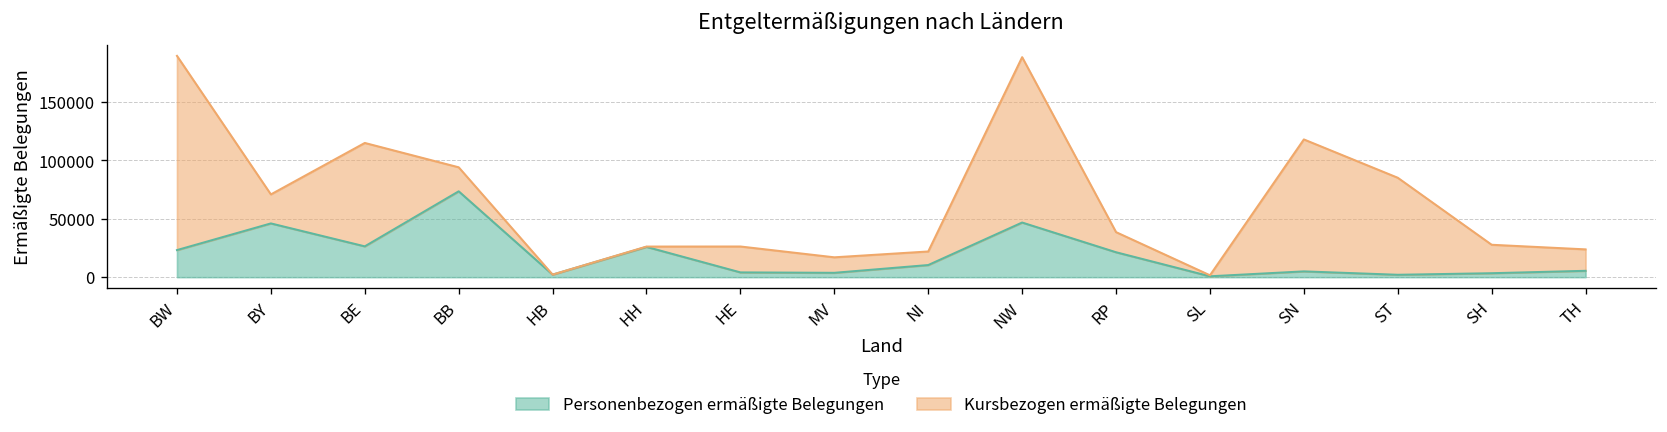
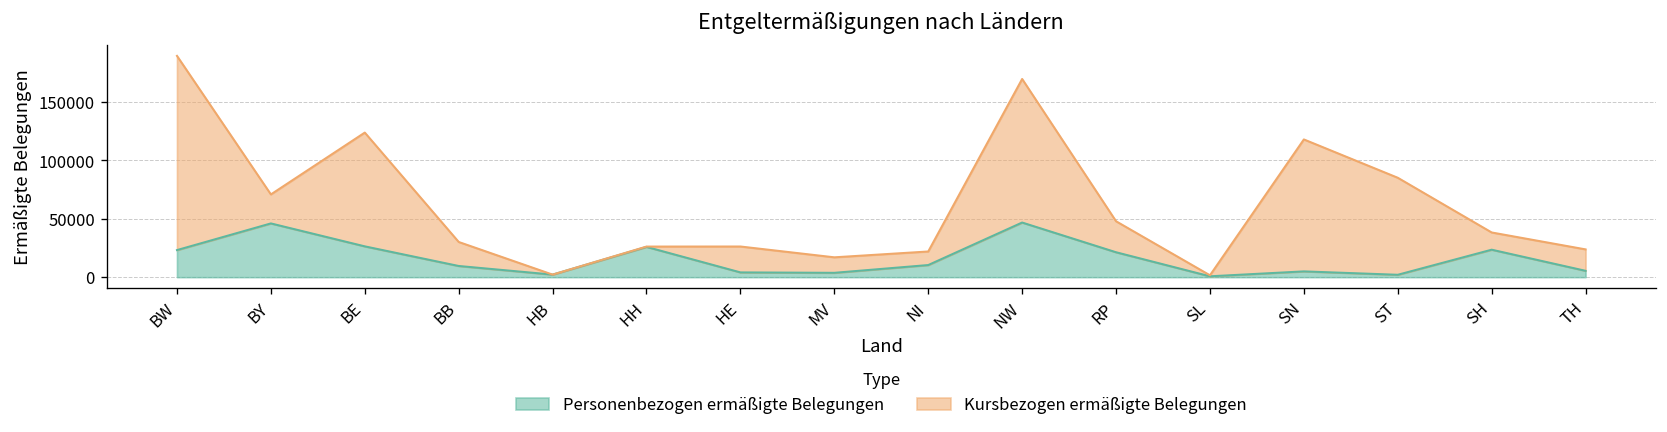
Kursbezogen ermäßigte Belegungen, BE: 90000 -> 100000
Personenbezogen ermäßigte Belegungen, BB: 70000 -> 10000
Kursbezogen ermäßigte Belegungen, NW: 140000 -> 120000
Kursbezogen ermäßigte Belegungen, RP: 20000 -> 30000
Personenbezogen ermäßigte Belegungen, SH: 0 -> 20000
Kursbezogen ermäßigte Belegungen, SH: 20000 -> 10000
